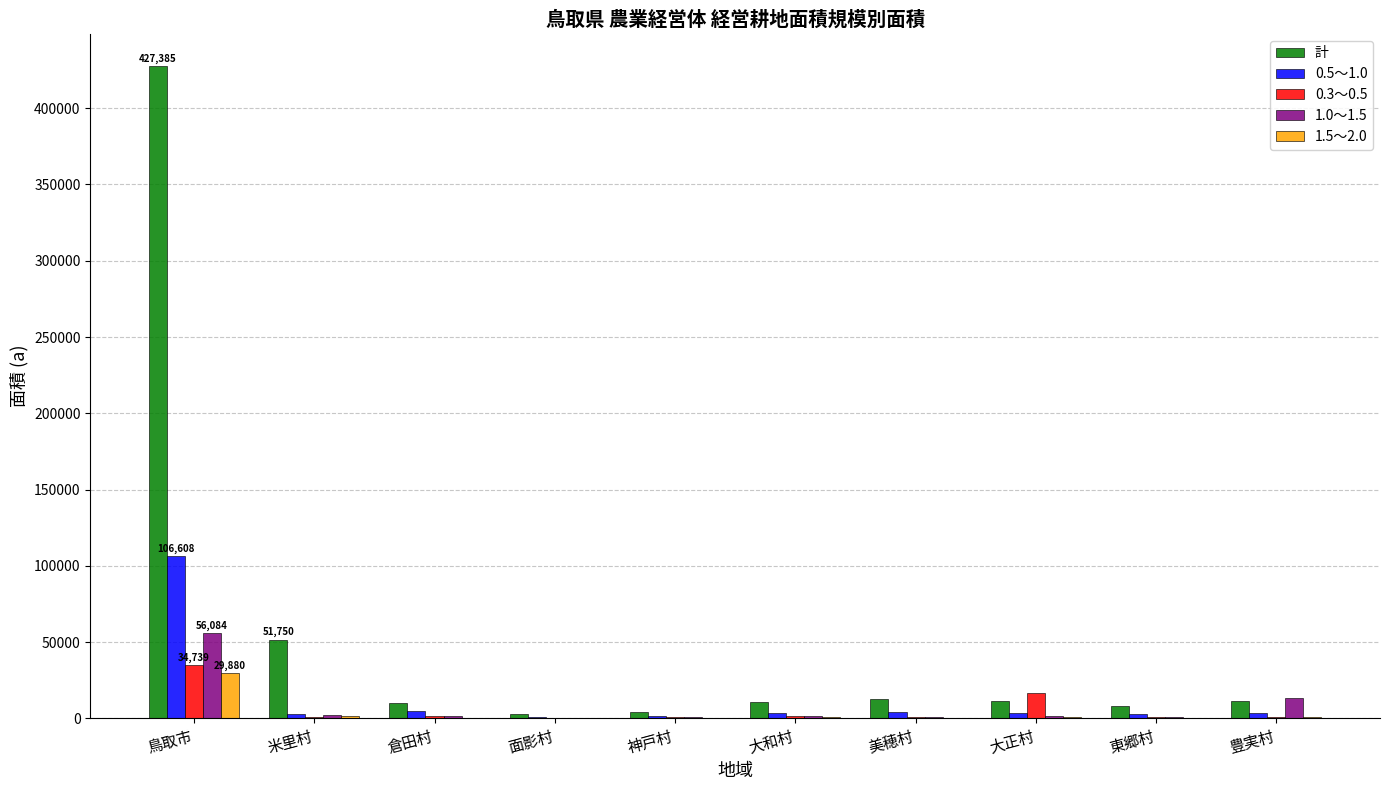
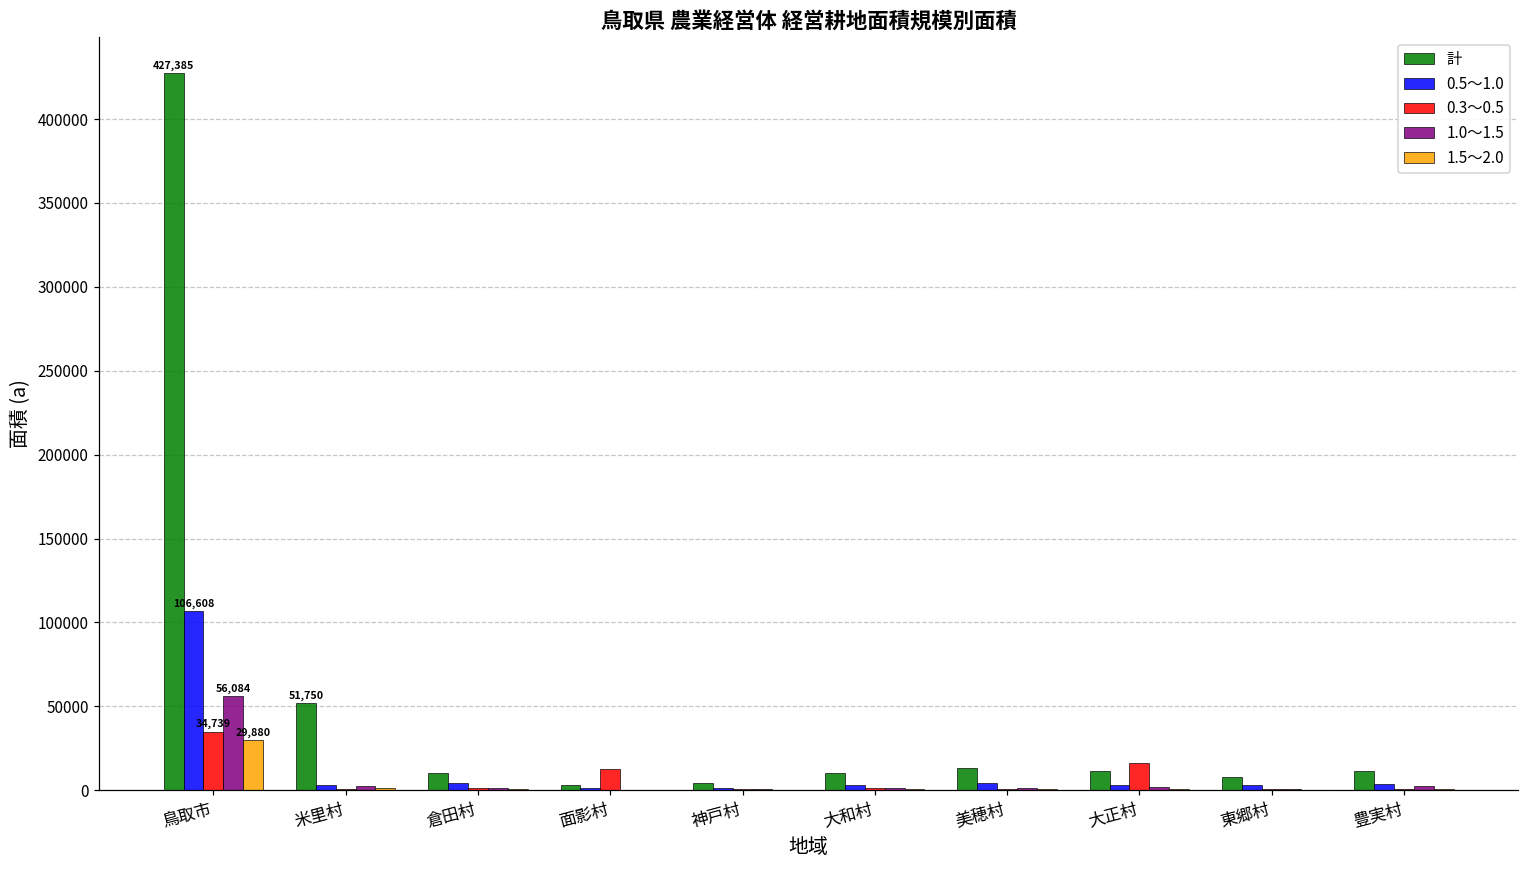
0.3～0.5, 面影村: 0 -> 12000
1.0～1.5, 豊実村: 13000 -> 3000
